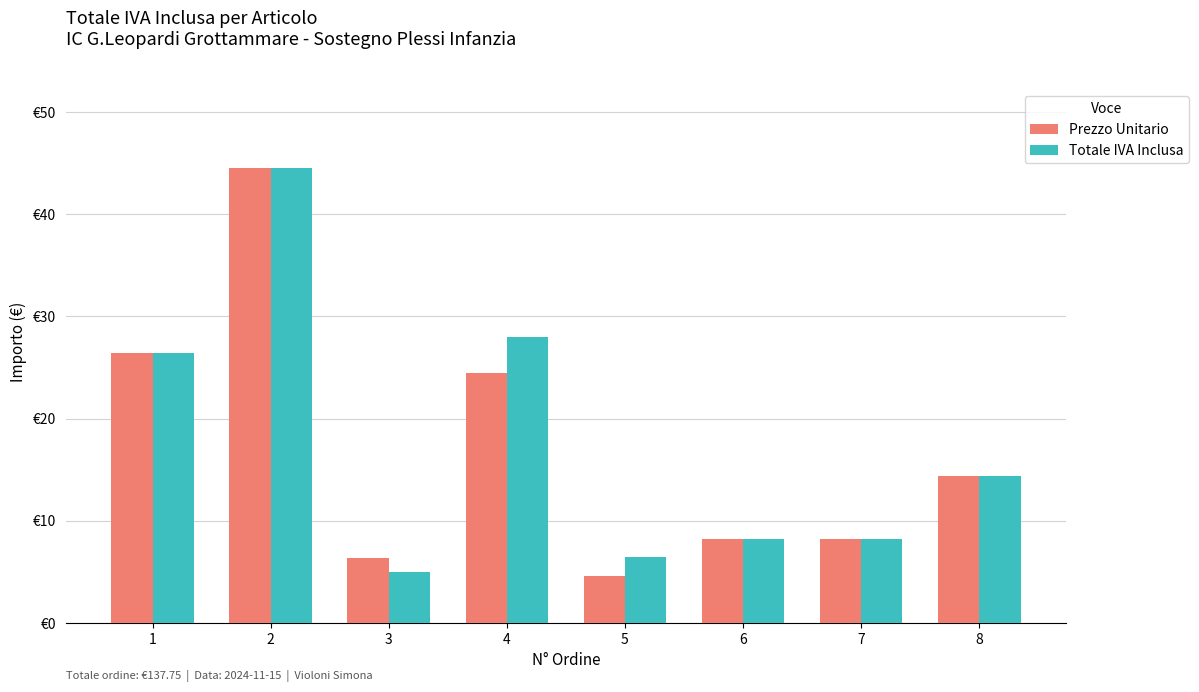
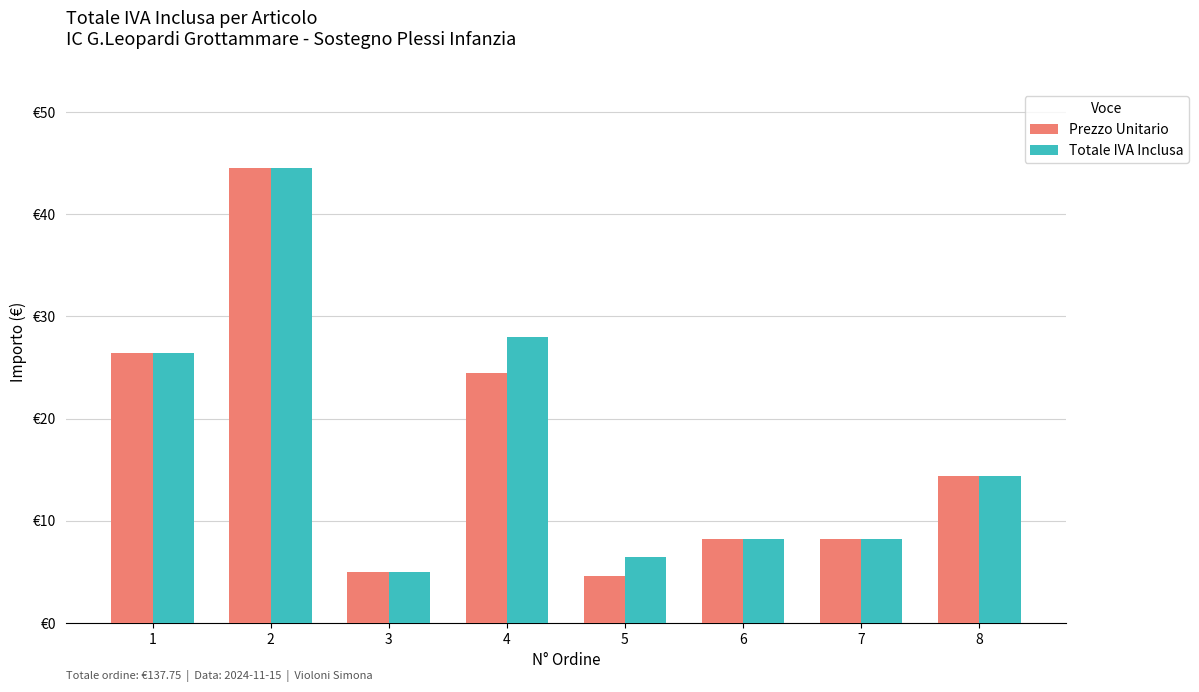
Prezzo Unitario, 3: €6.4 -> €4.9
